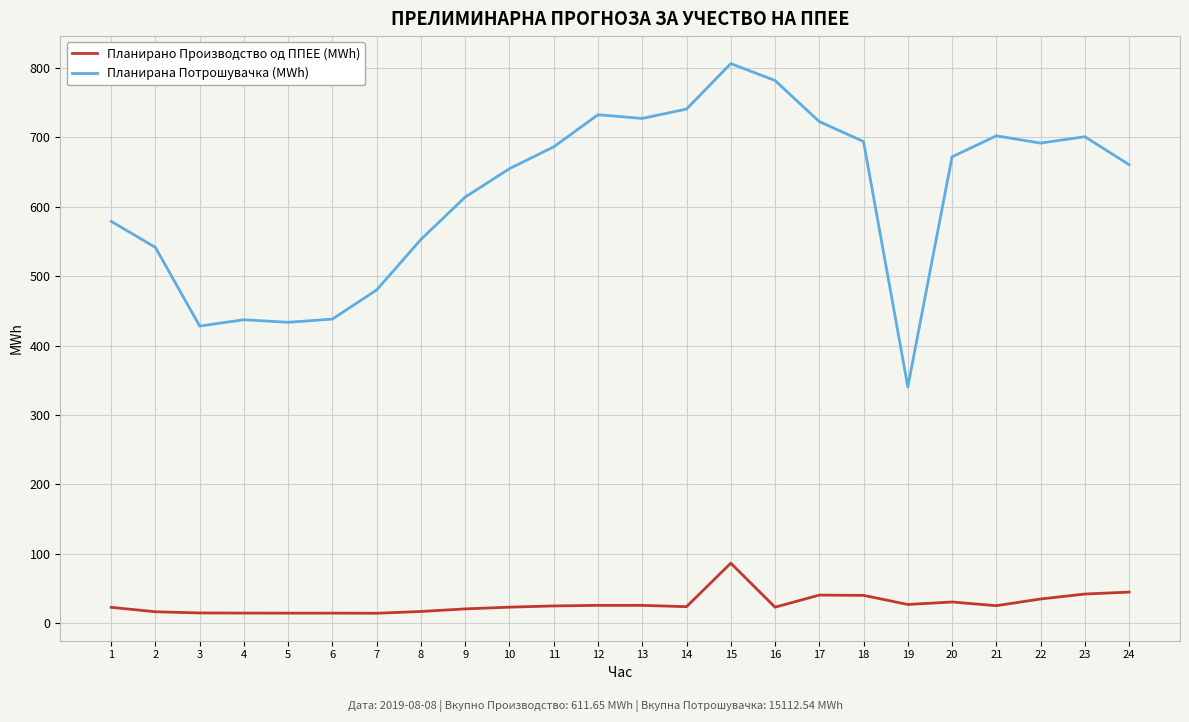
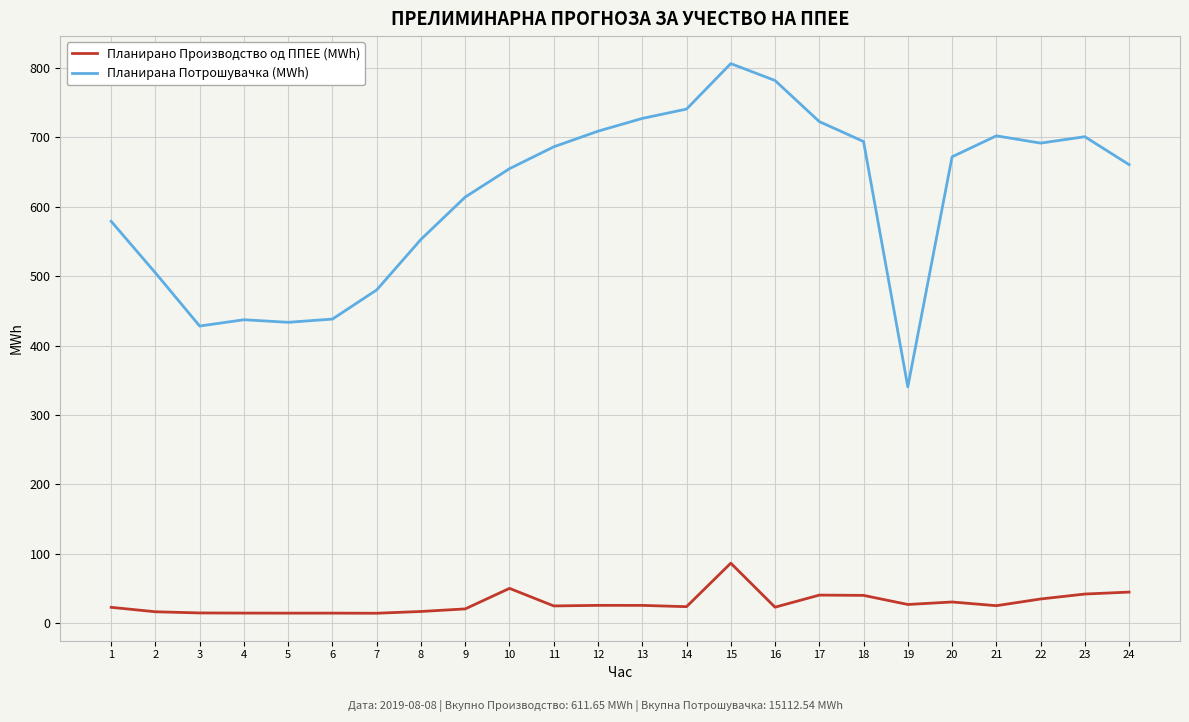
Планирана Потрошувачка (MWh), 2: 540 -> 500
Планирано Производство од ППЕЕ (MWh), 10: 20 -> 50
Планирана Потрошувачка (MWh), 12: 730 -> 710
